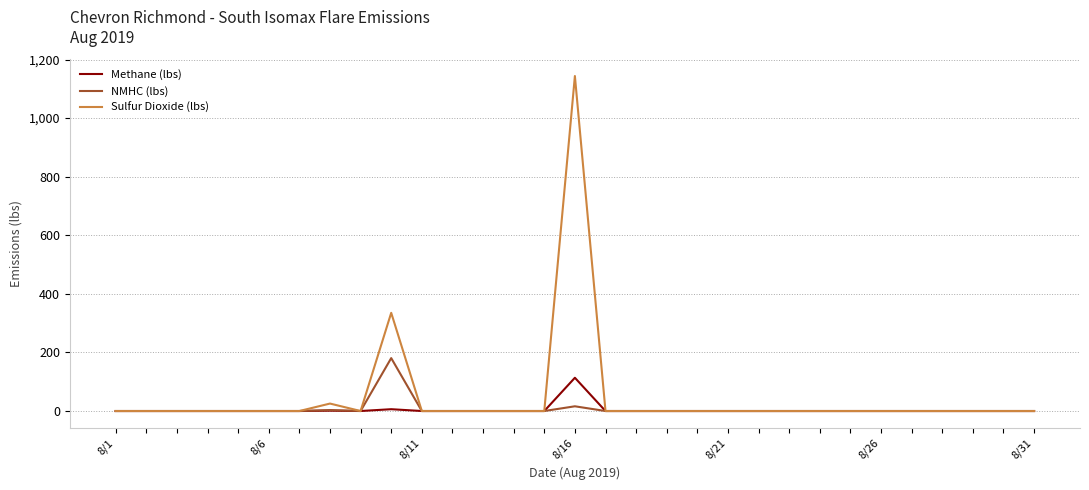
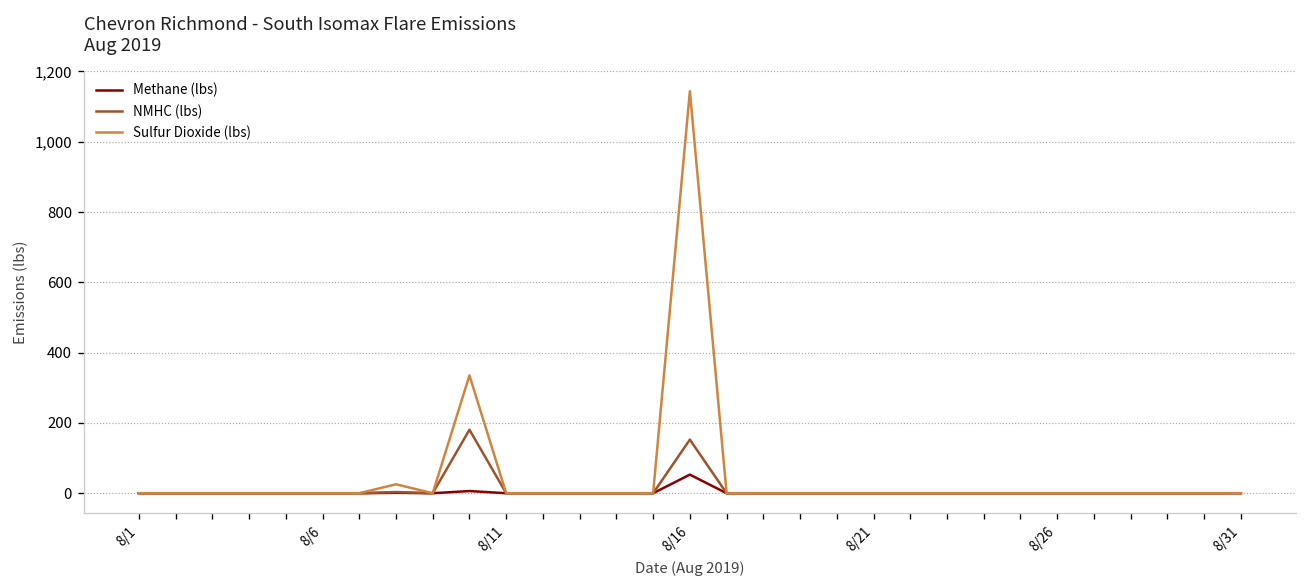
Methane (lbs), 8/16: 110 -> 50
NMHC (lbs), 8/16: 20 -> 150
